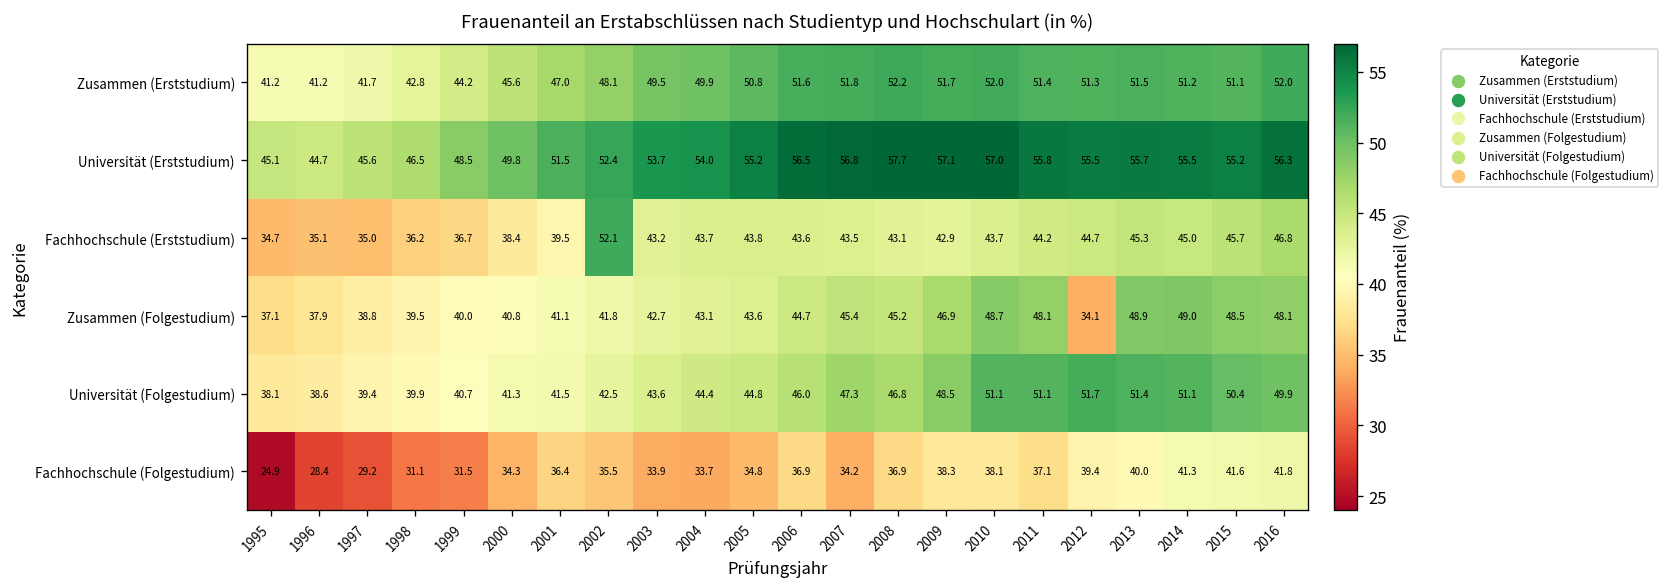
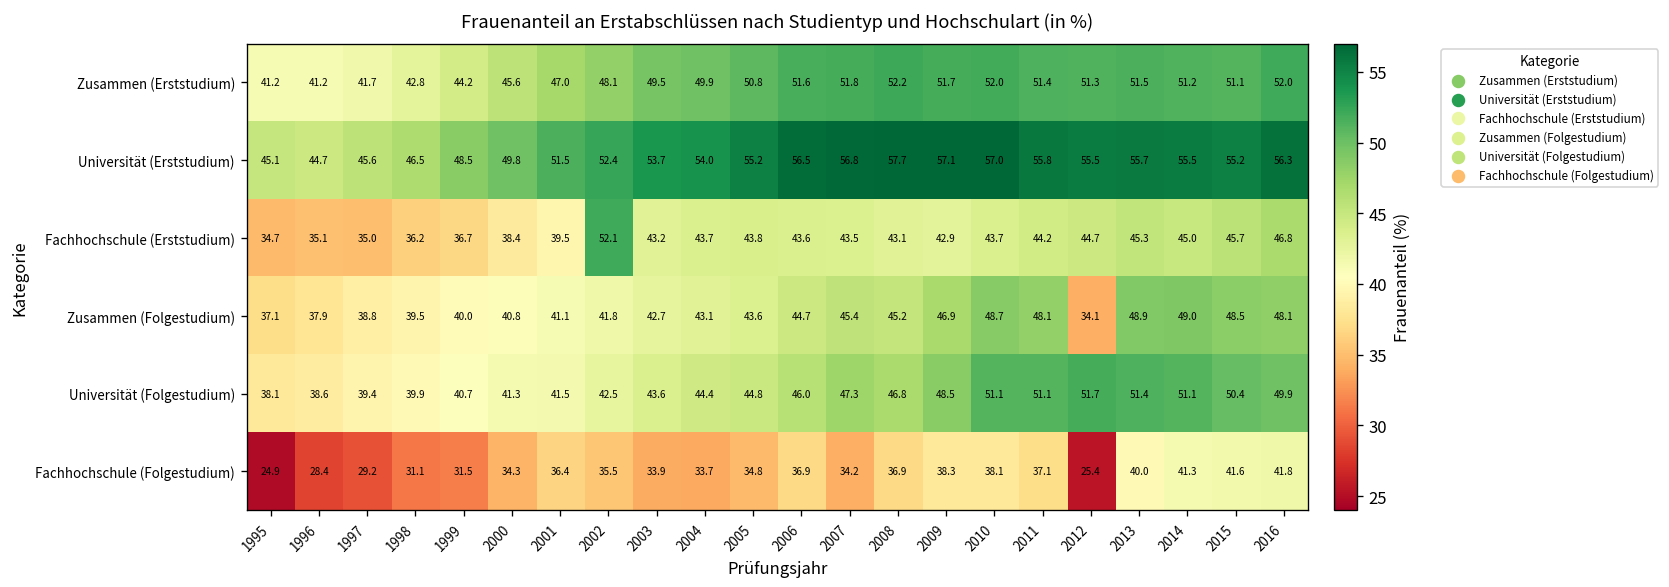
Fachhochschule (Folgestudium), 2012: 39.4 -> 25.4
